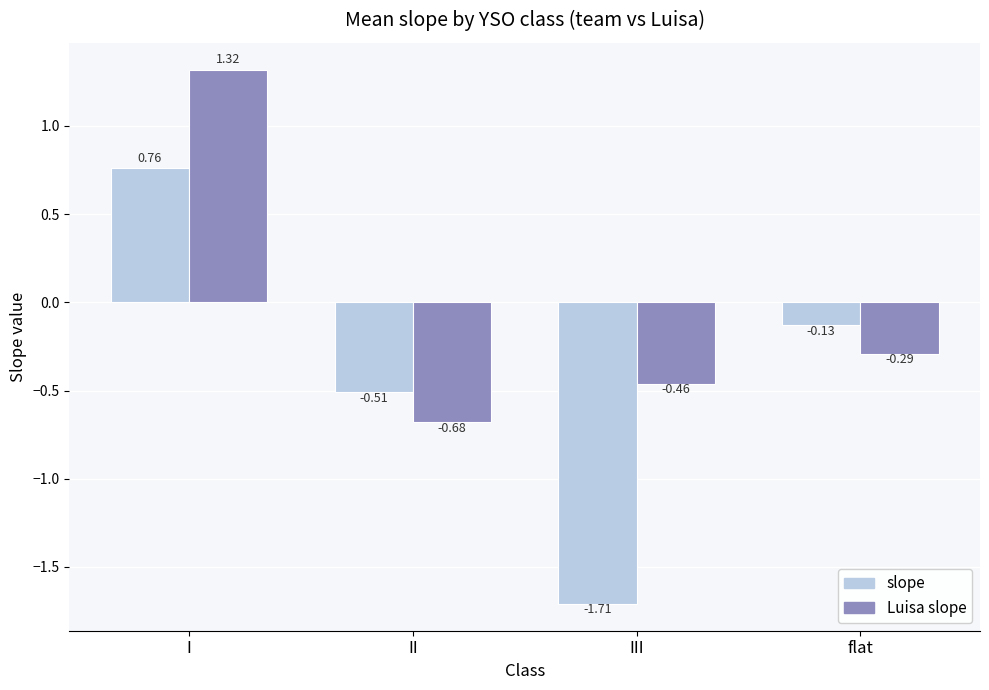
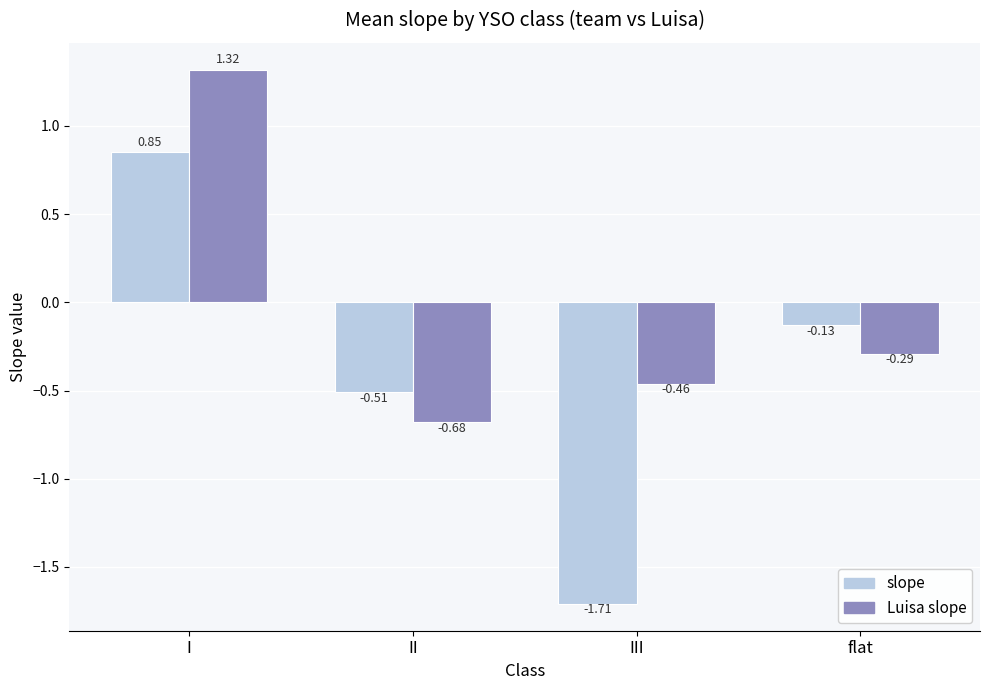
slope, I: 0.76 -> 0.85
